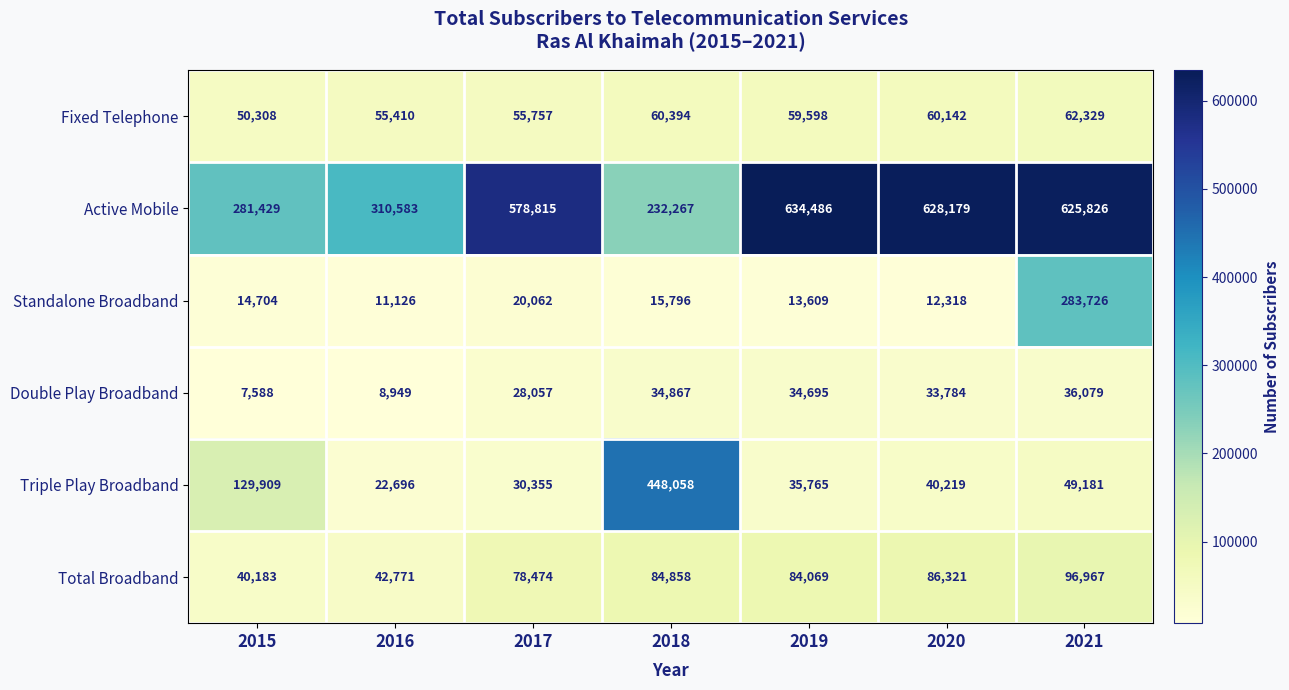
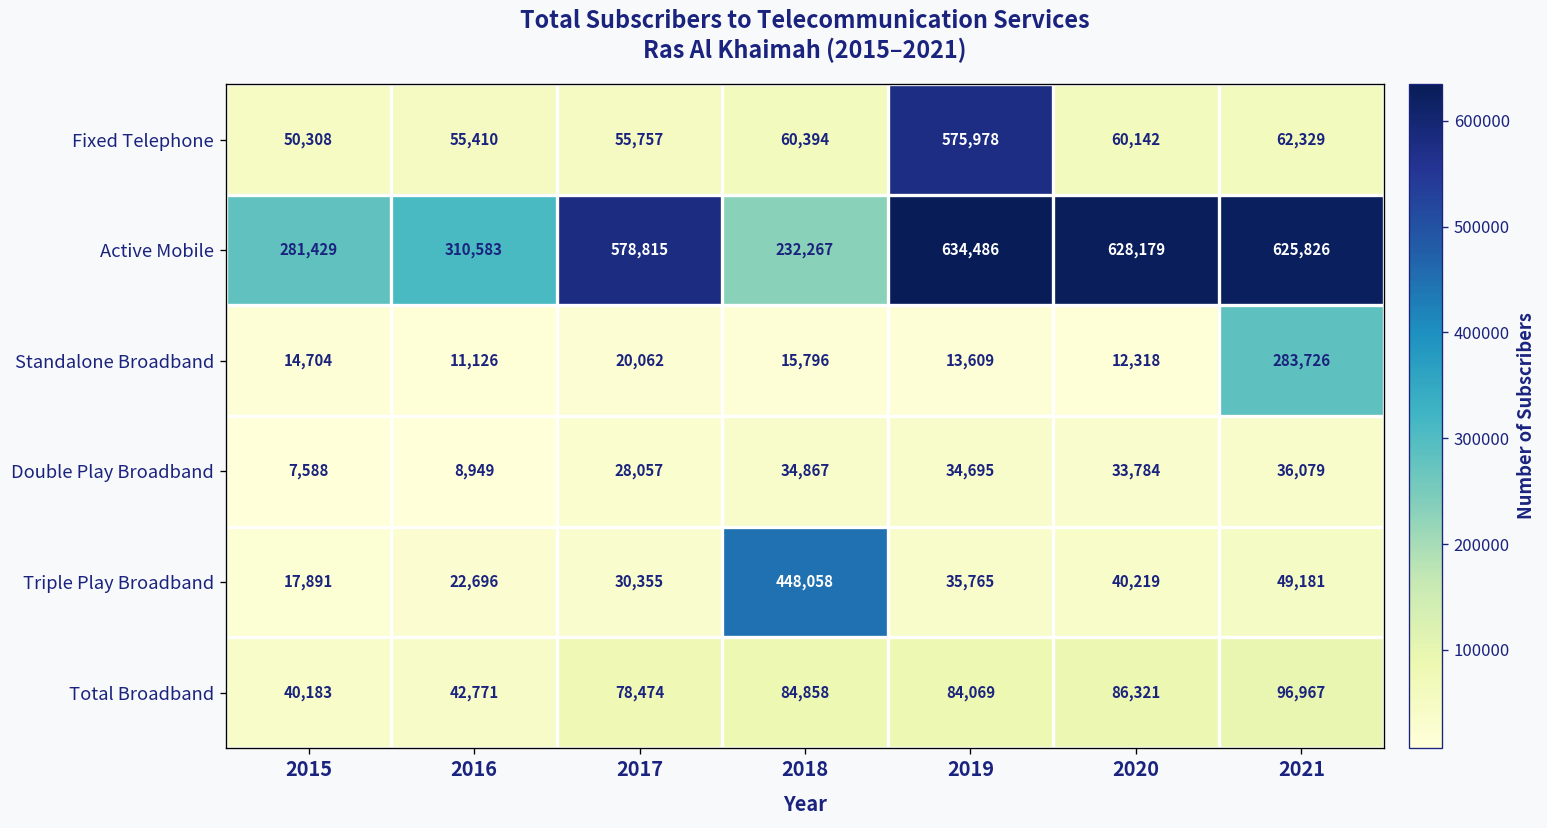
Fixed Telephone, 2019: 59,598 -> 575,978
Triple Play Broadband, 2015: 129,909 -> 17,891
